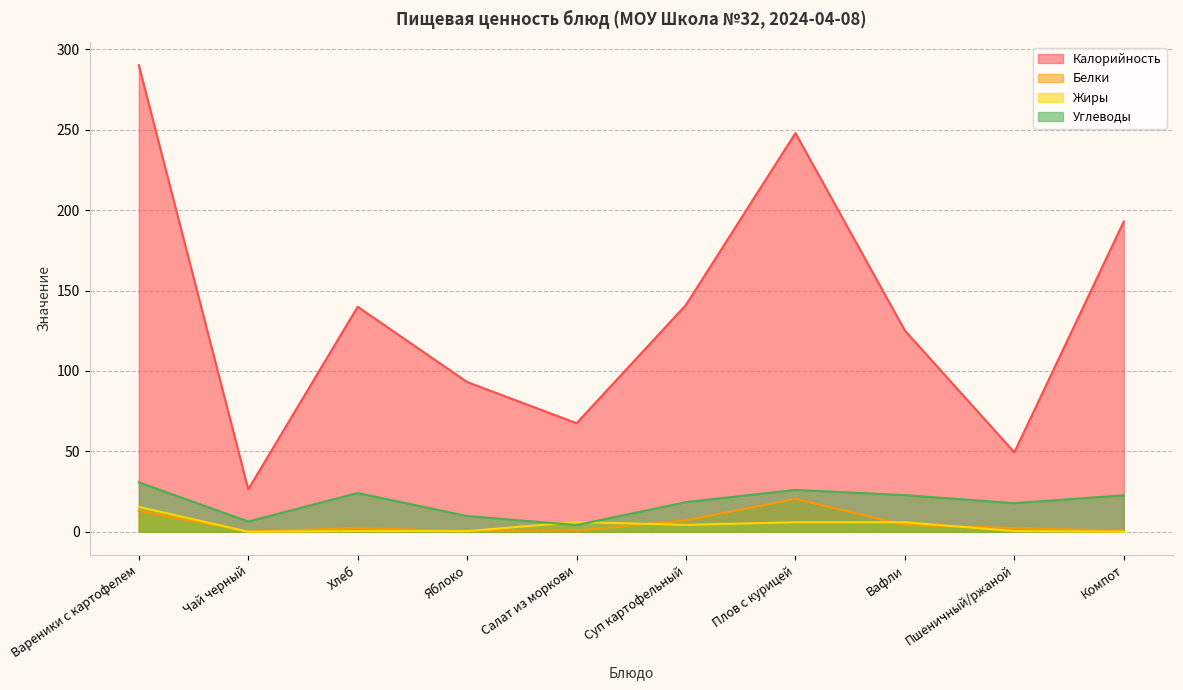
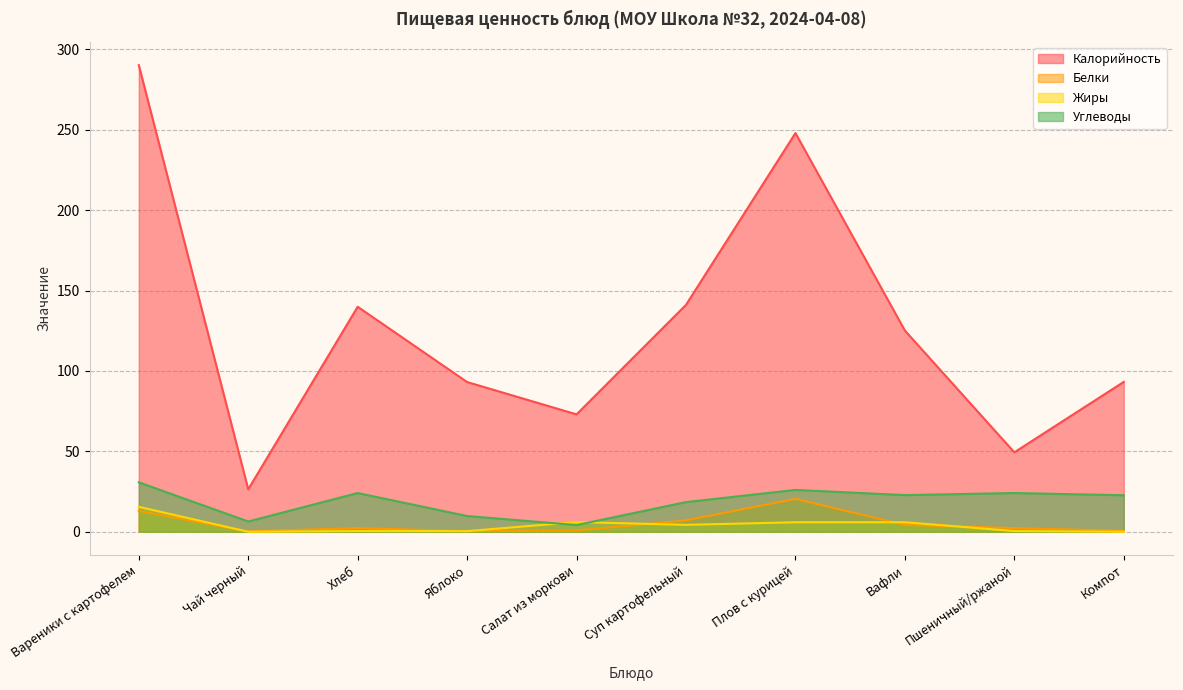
Калорийность, Салат из моркови: 68 -> 73
Углеводы, Пшеничный/ржаной: 18 -> 24
Калорийность, Компот: 193 -> 93
